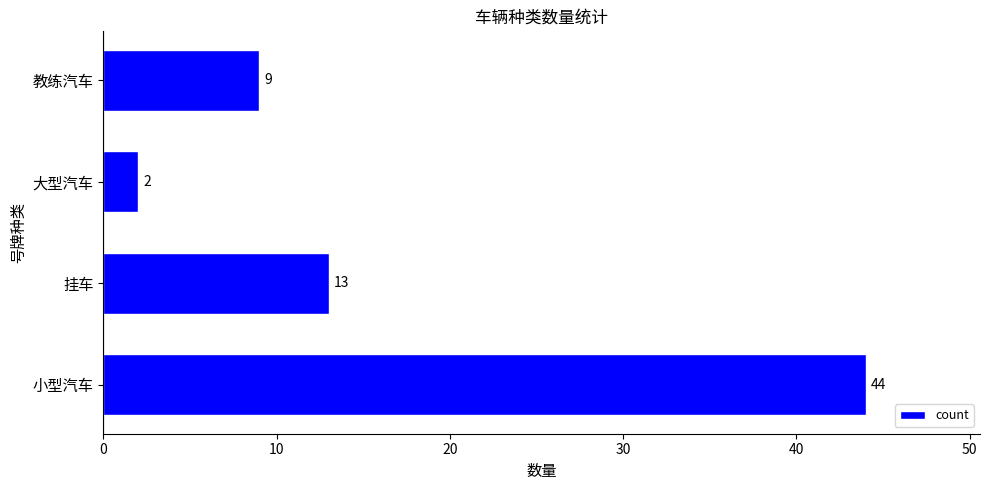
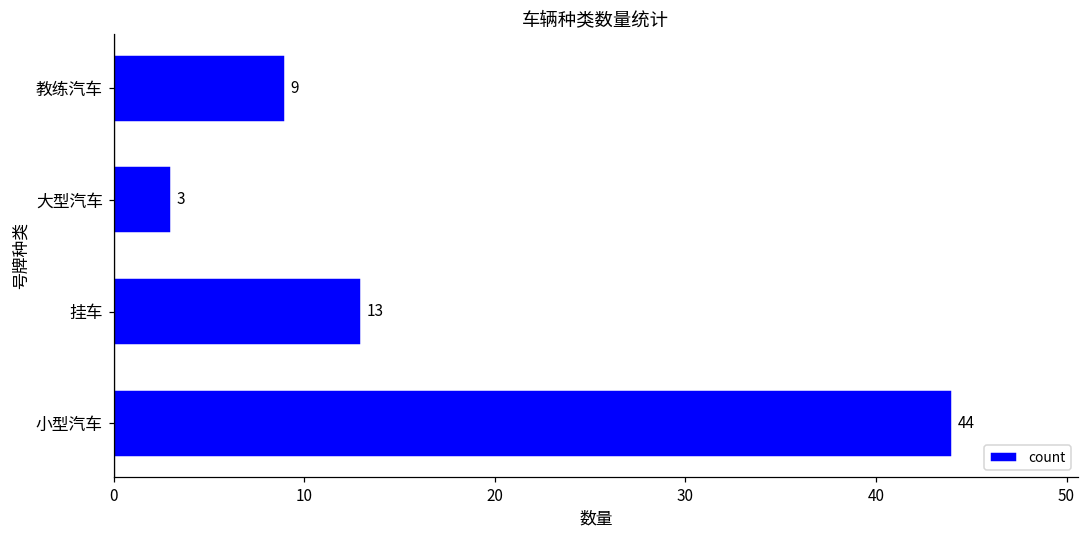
大型汽车: 2 -> 3
